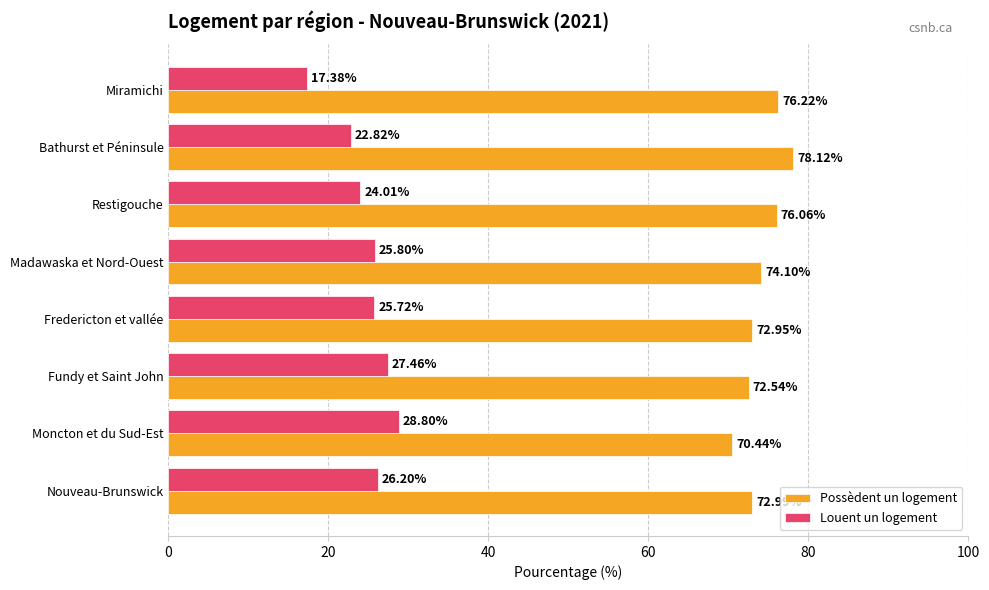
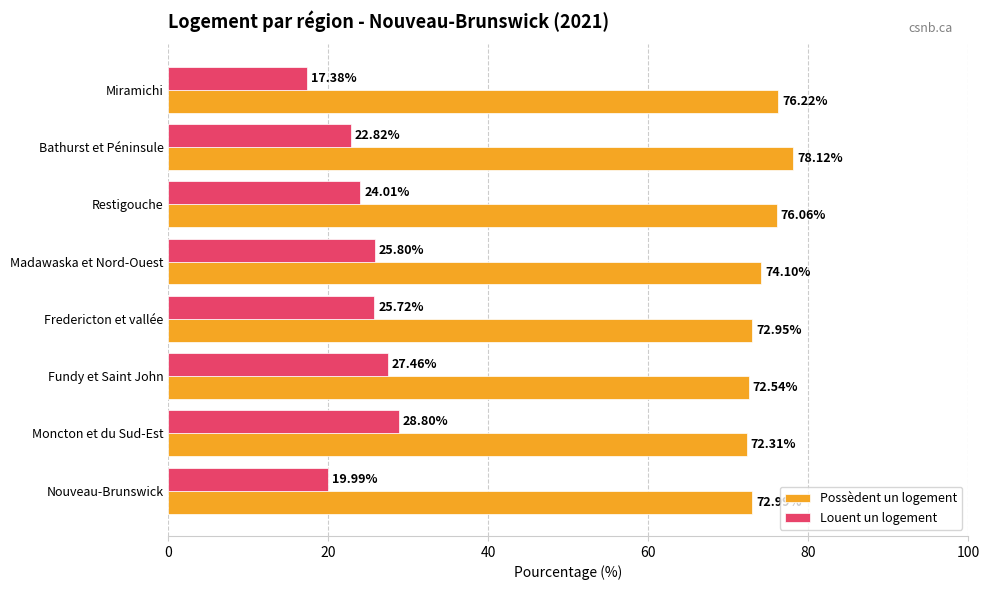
Possèdent un logement, Moncton et du Sud-Est: 70.44% -> 72.31%
Louent un logement, Nouveau-Brunswick: 26.20% -> 19.99%
